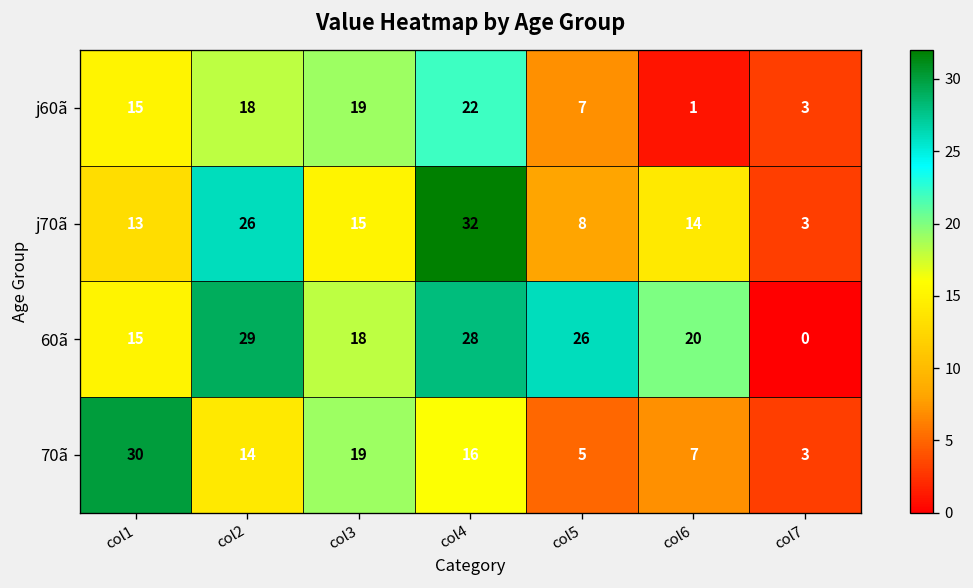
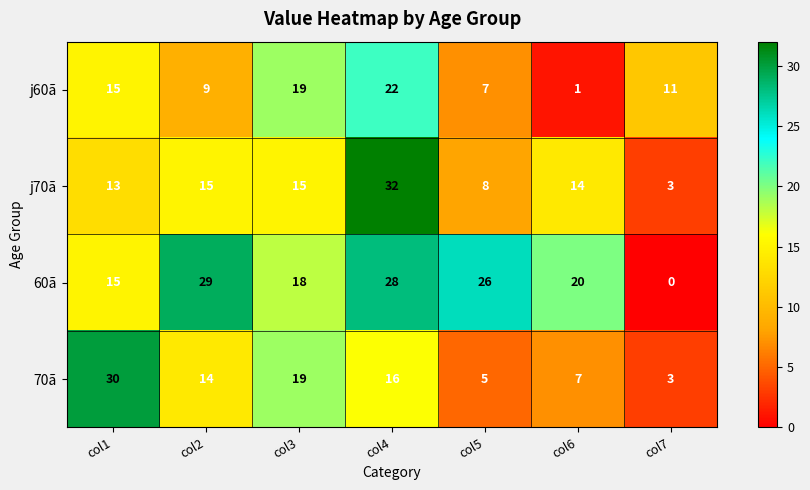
j60ã, col2: 18 -> 9
j60ã, col7: 3 -> 11
j70ã, col2: 26 -> 15
